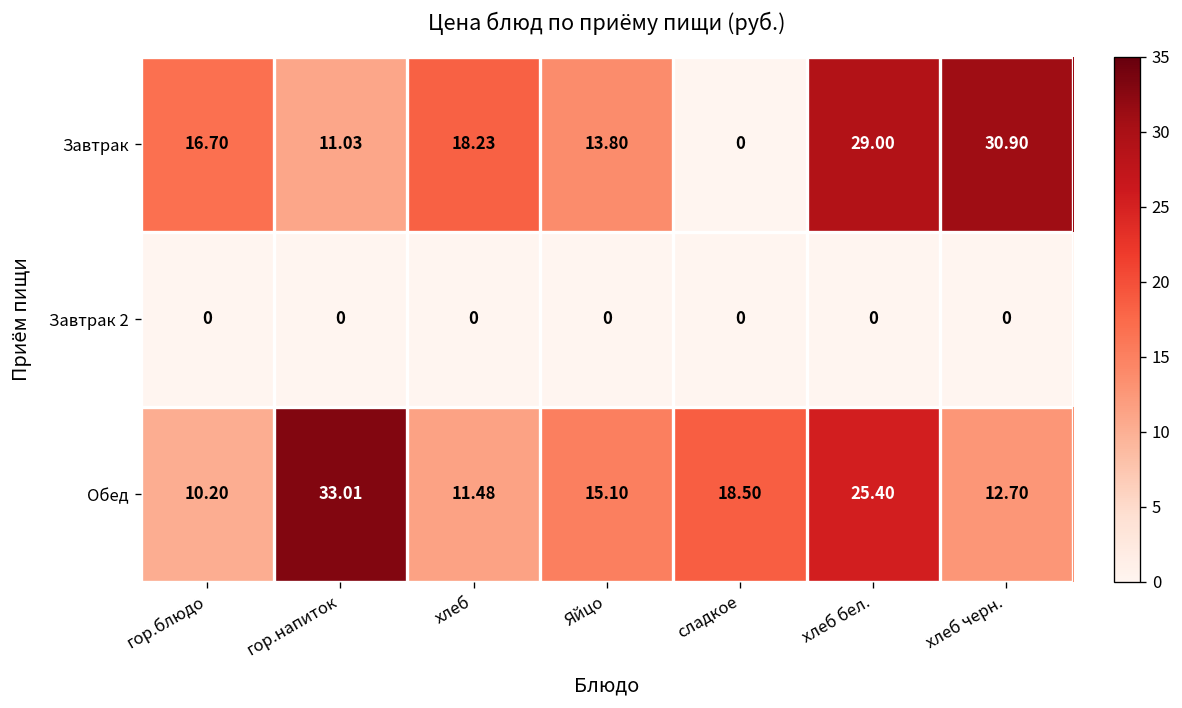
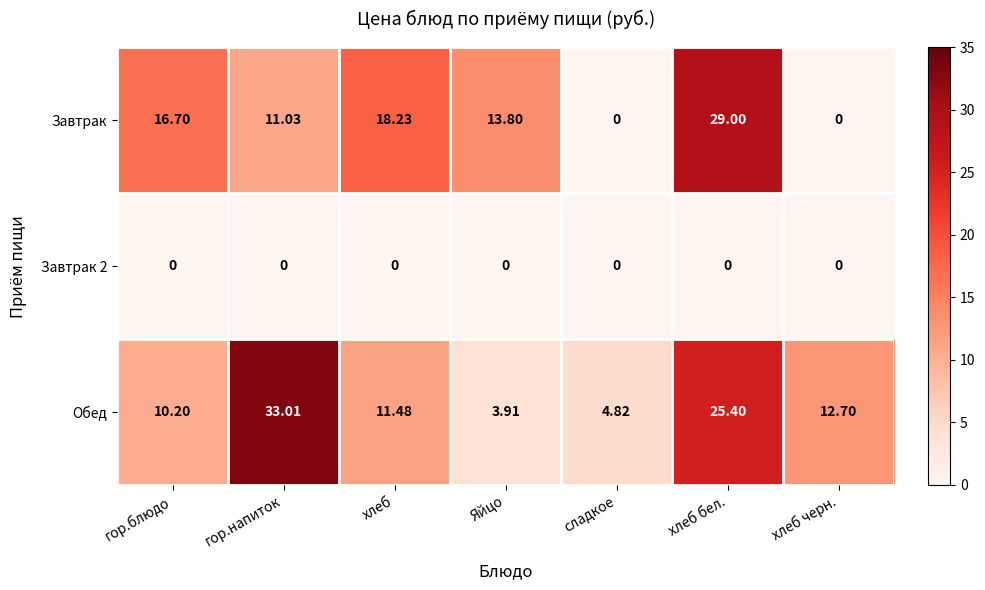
Завтрак, хлеб черн.: 30.90 -> 0
Обед, Яйцо: 15.10 -> 3.91
Обед, сладкое: 18.50 -> 4.82
